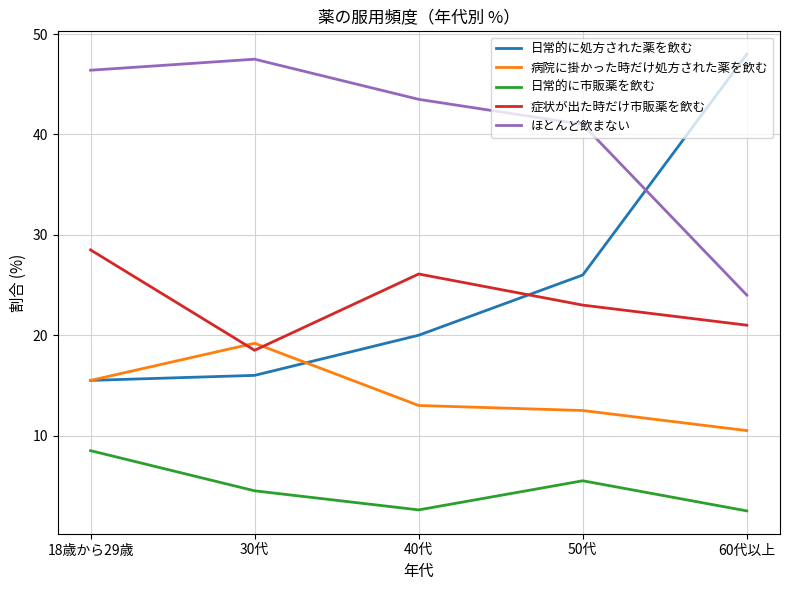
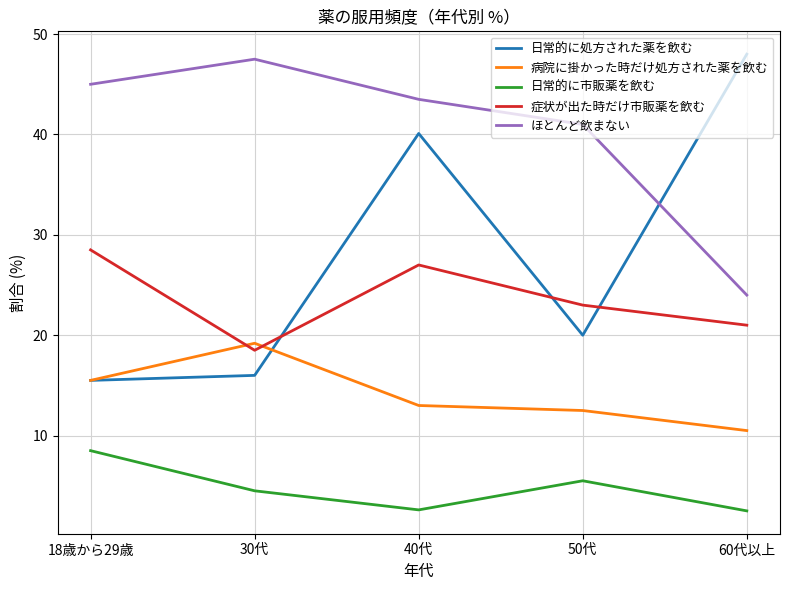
ほとんど飲まない, 18歳から29歳: 46.4 -> 45.0
日常的に処方された薬を飲む, 40代: 20.0 -> 40.1
症状が出た時だけ市販薬を飲む, 40代: 26.1 -> 27.0
日常的に処方された薬を飲む, 50代: 26 -> 20
